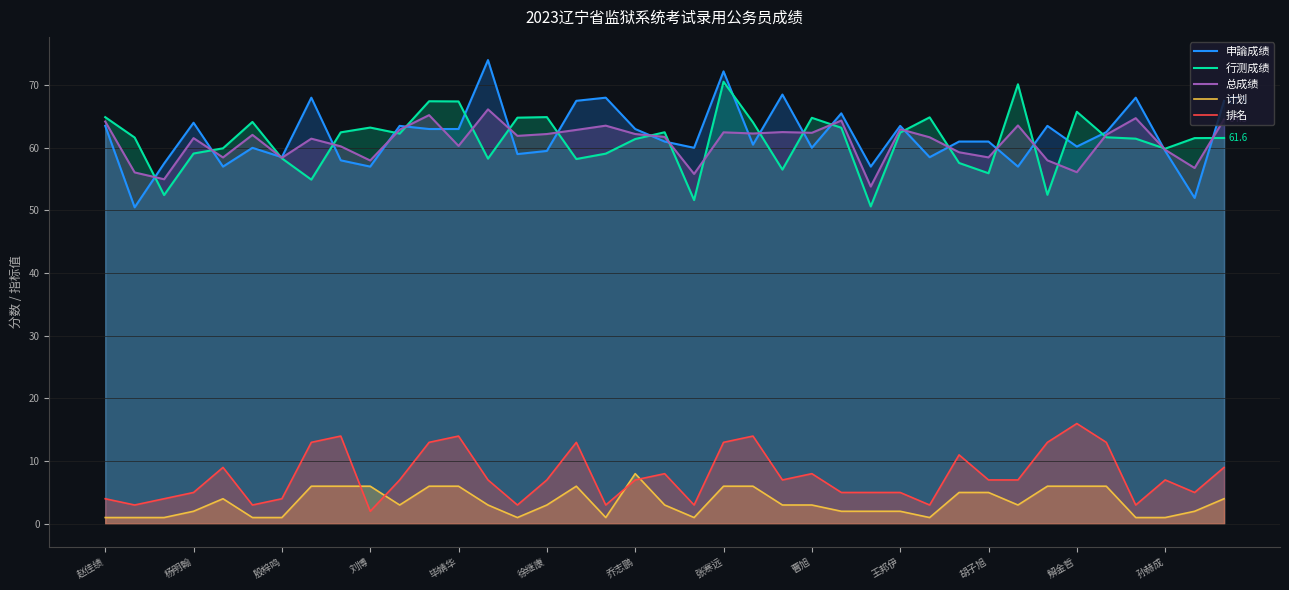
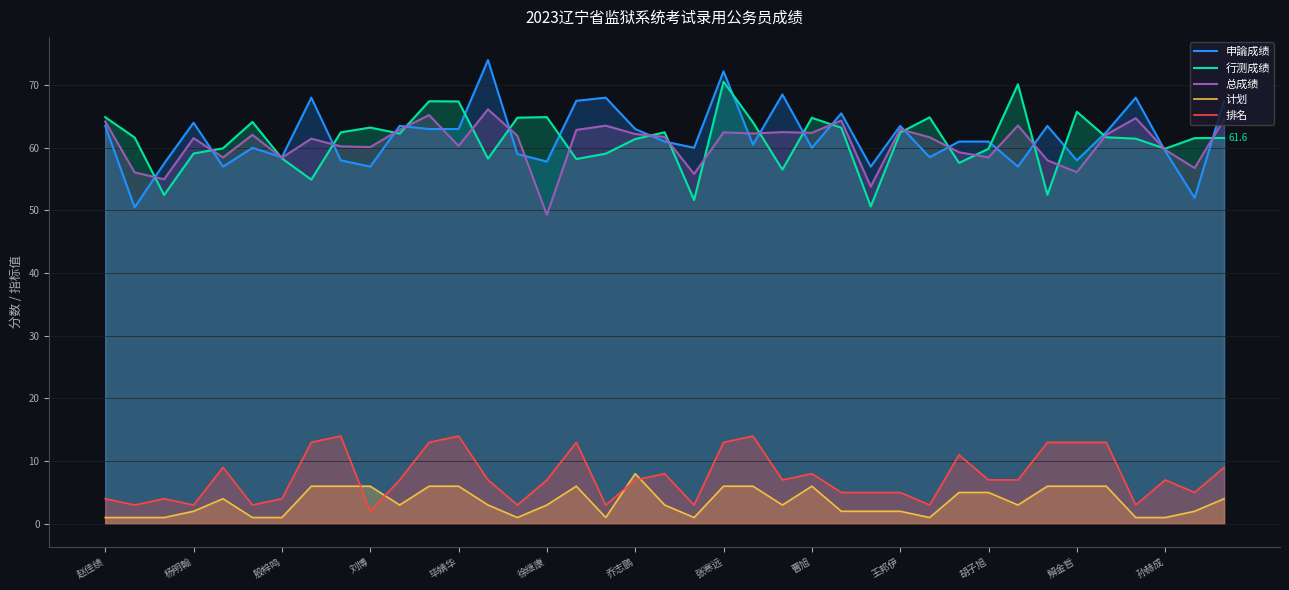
排名, 杨明翰: 5 -> 3
总成绩, 刘博: 58 -> 60
申論成绩, 徐继康: 60 -> 58
总成绩, 徐继康: 62 -> 49
计划, 曹旭: 3 -> 6
行测成绩, 胡子旭: 56 -> 60
申論成绩, 解金哲: 60 -> 58
排名, 解金哲: 16 -> 13
